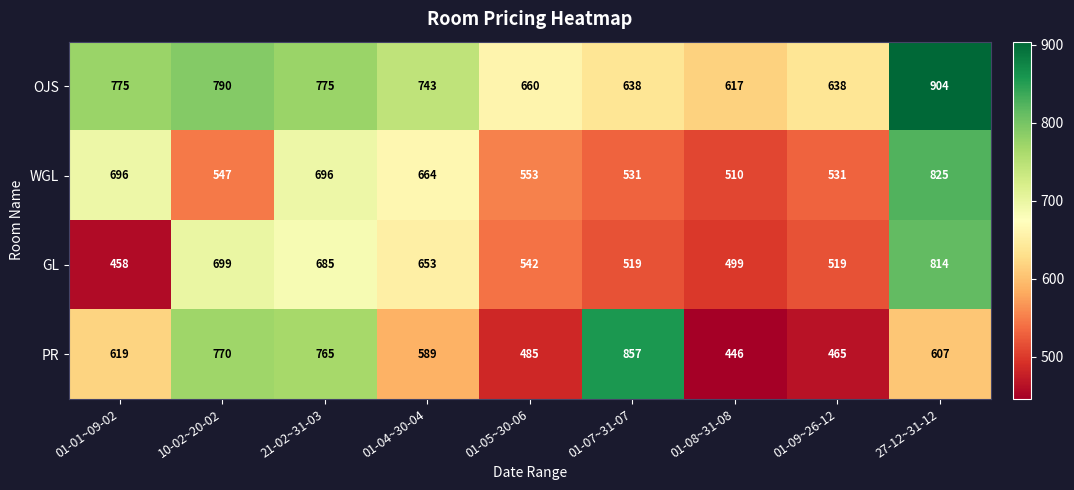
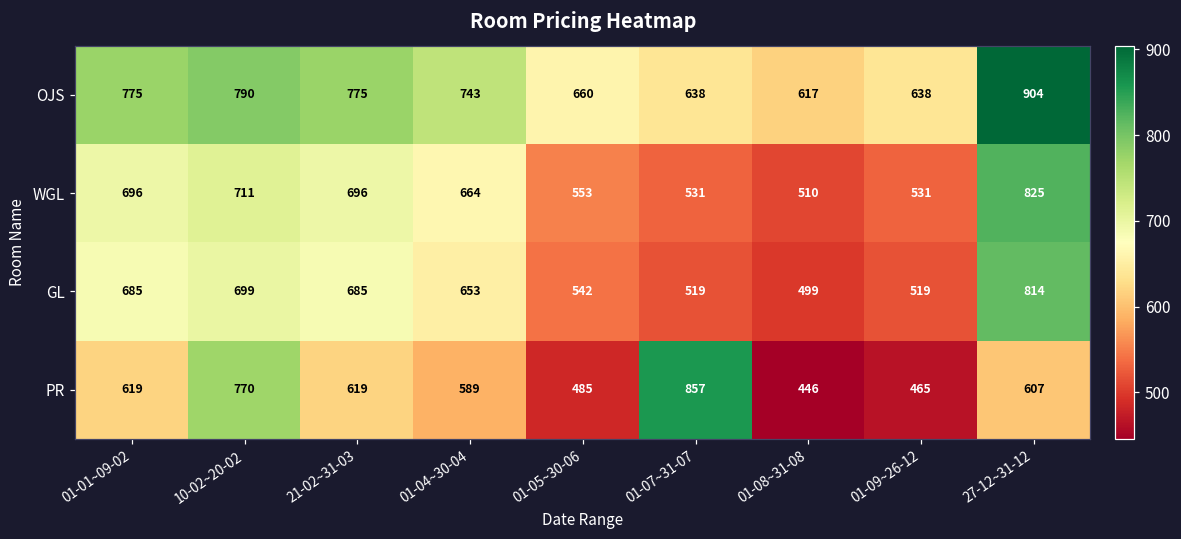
WGL, 10-02~20-02: 547 -> 711
GL, 01-01~09-02: 458 -> 685
PR, 21-02~31-03: 765 -> 619
